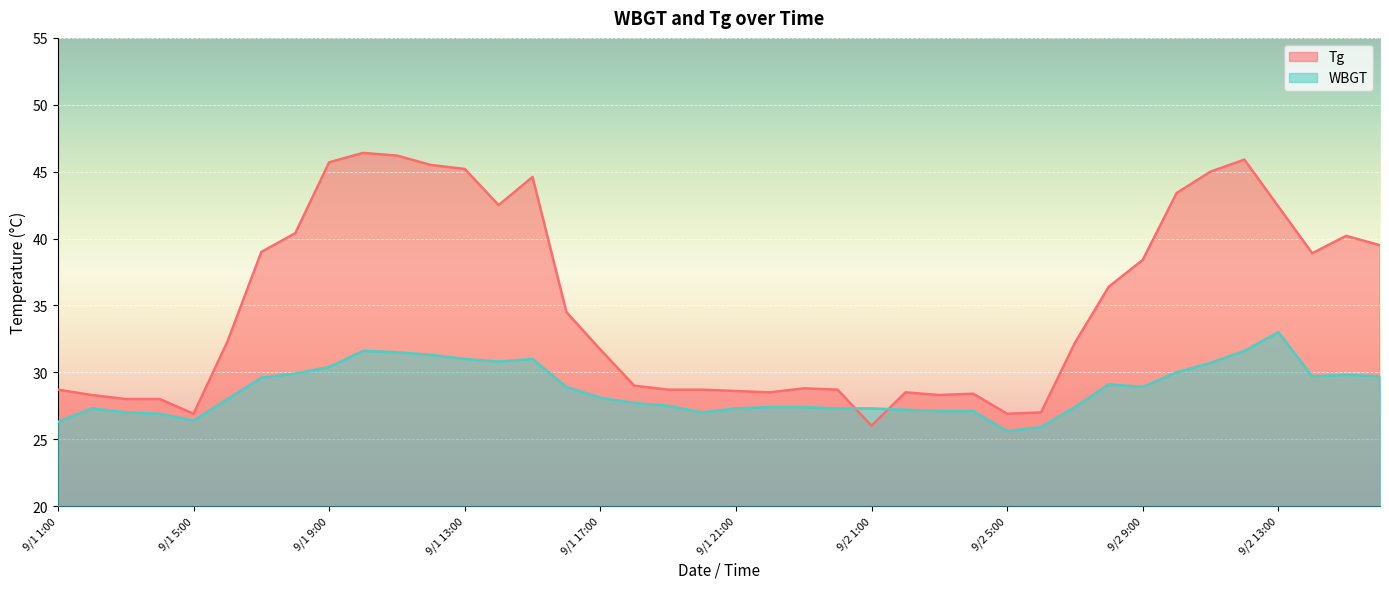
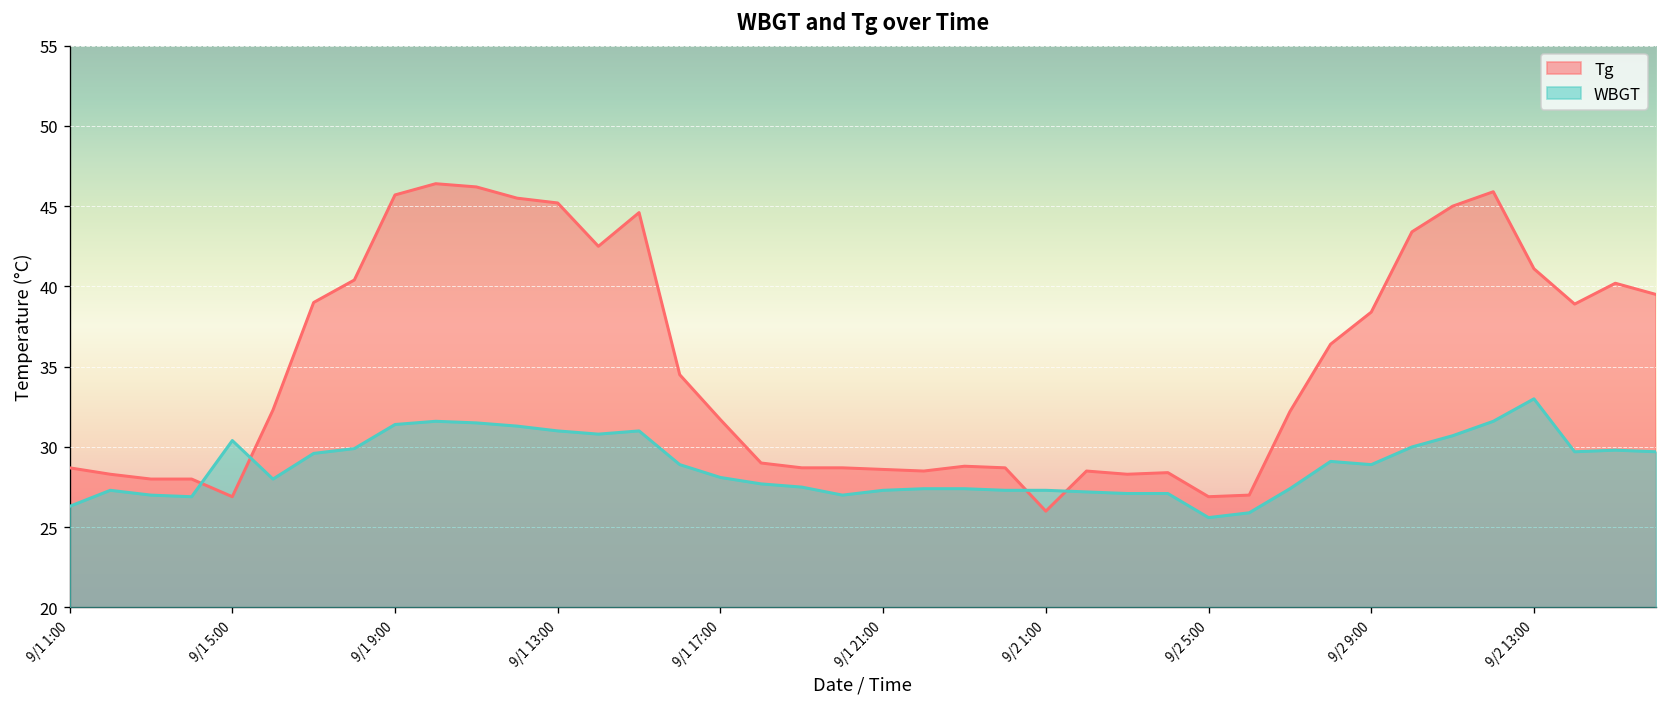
WBGT, 9/1 5:00: 26.4 -> 30.4
WBGT, 9/1 9:00: 30.4 -> 31.4
Tg, 9/2 13:00: 42.4 -> 41.1
